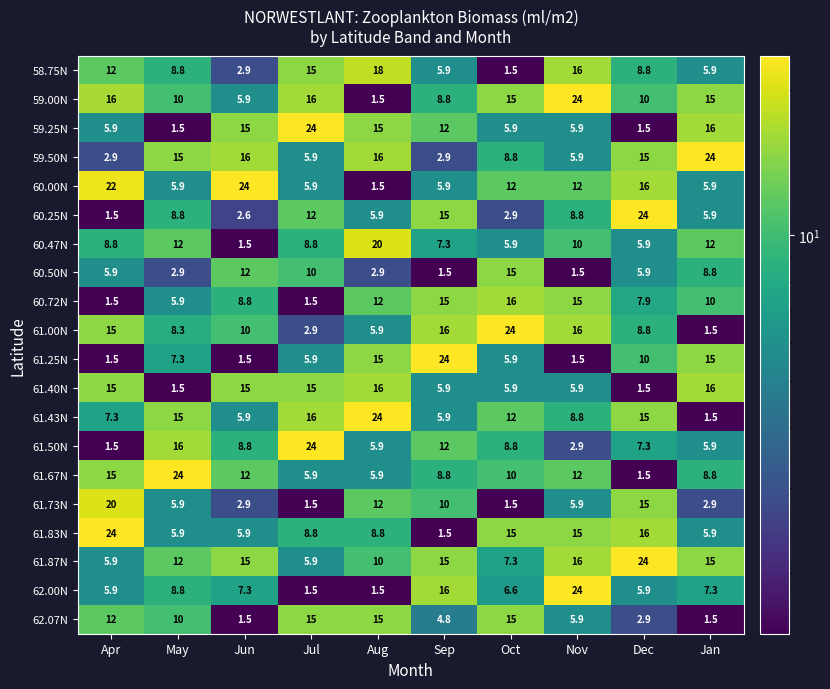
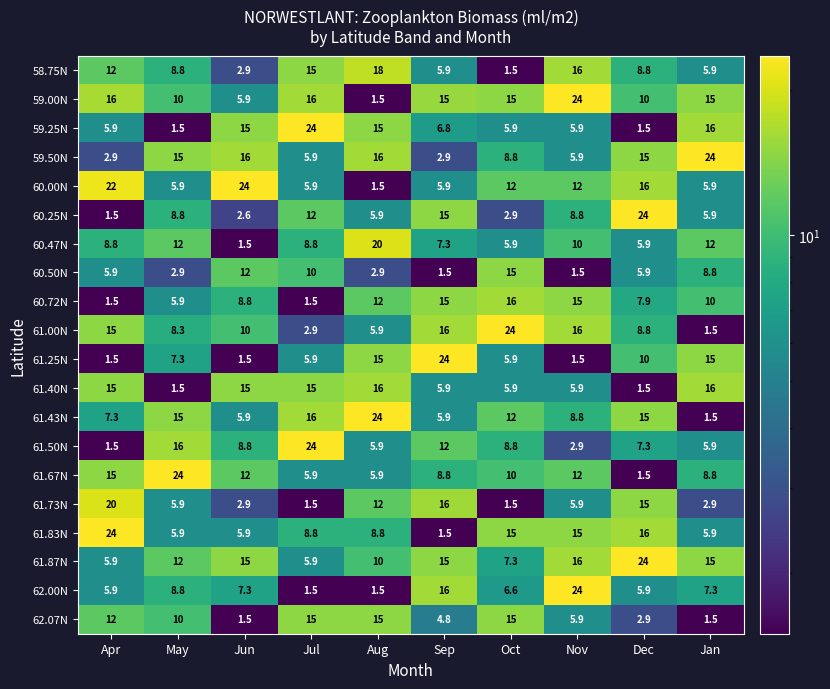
59.00N, Sep: 8.8 -> 15
59.25N, Sep: 12 -> 6.8
61.73N, Sep: 10 -> 16
